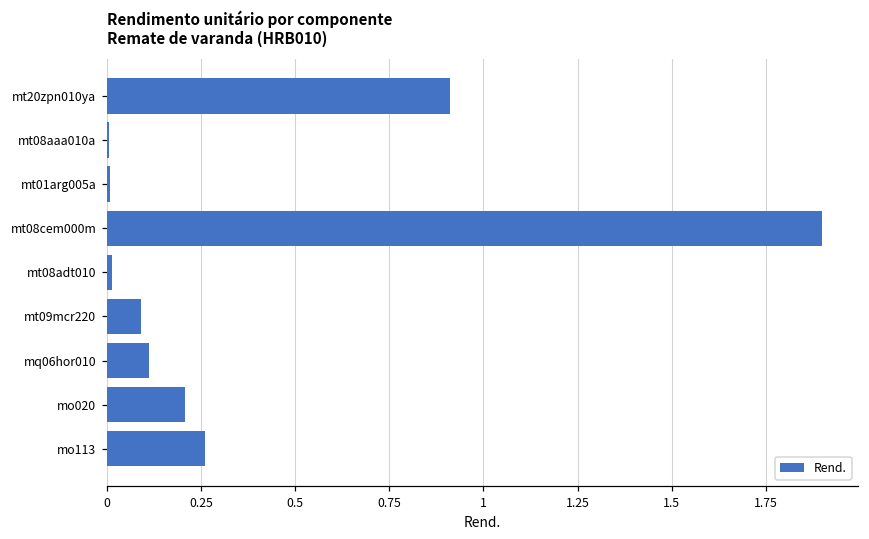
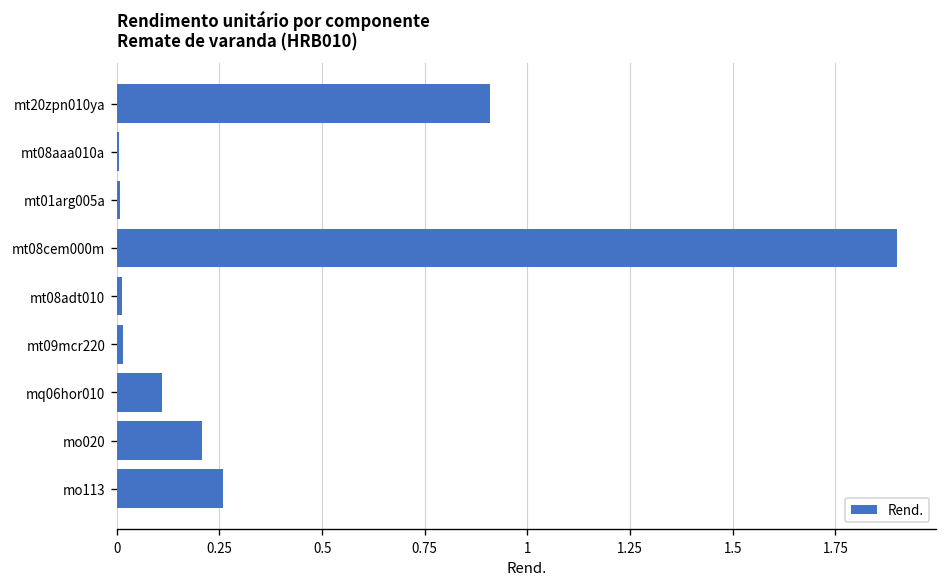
mt09mcr220: 0.09 -> 0.02
